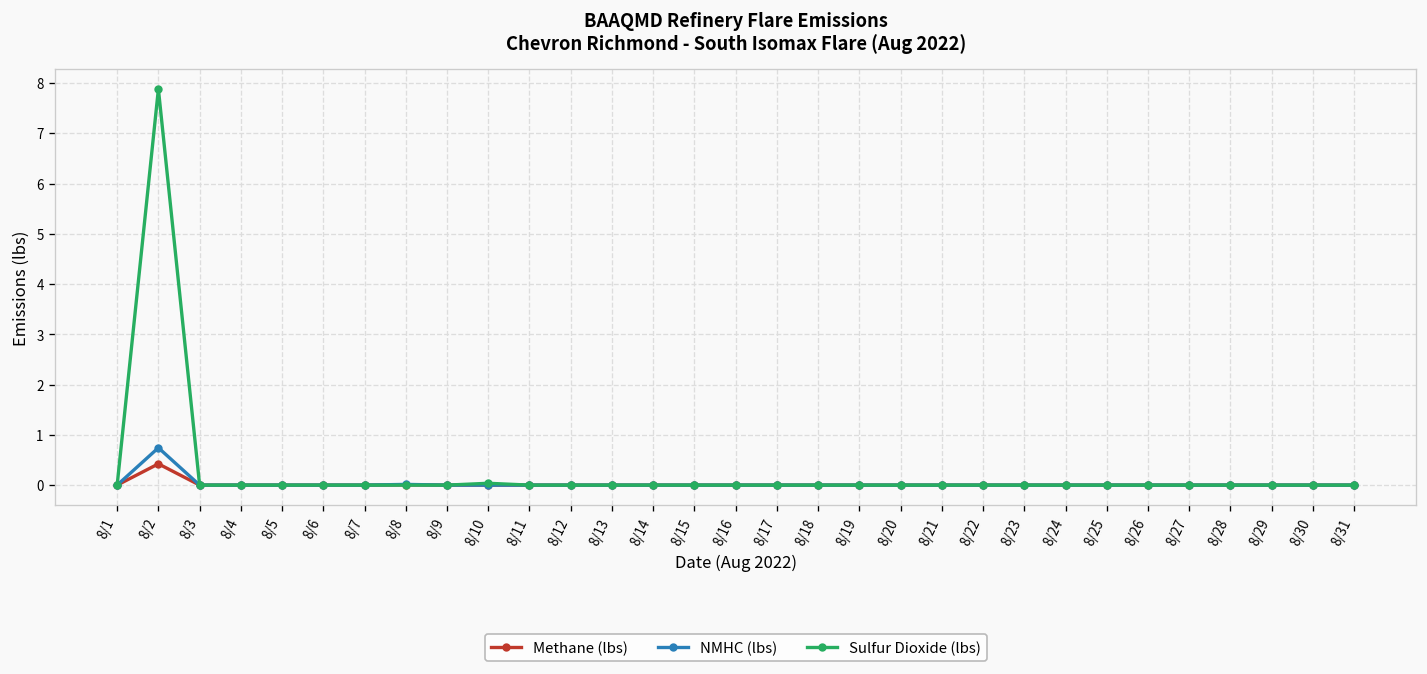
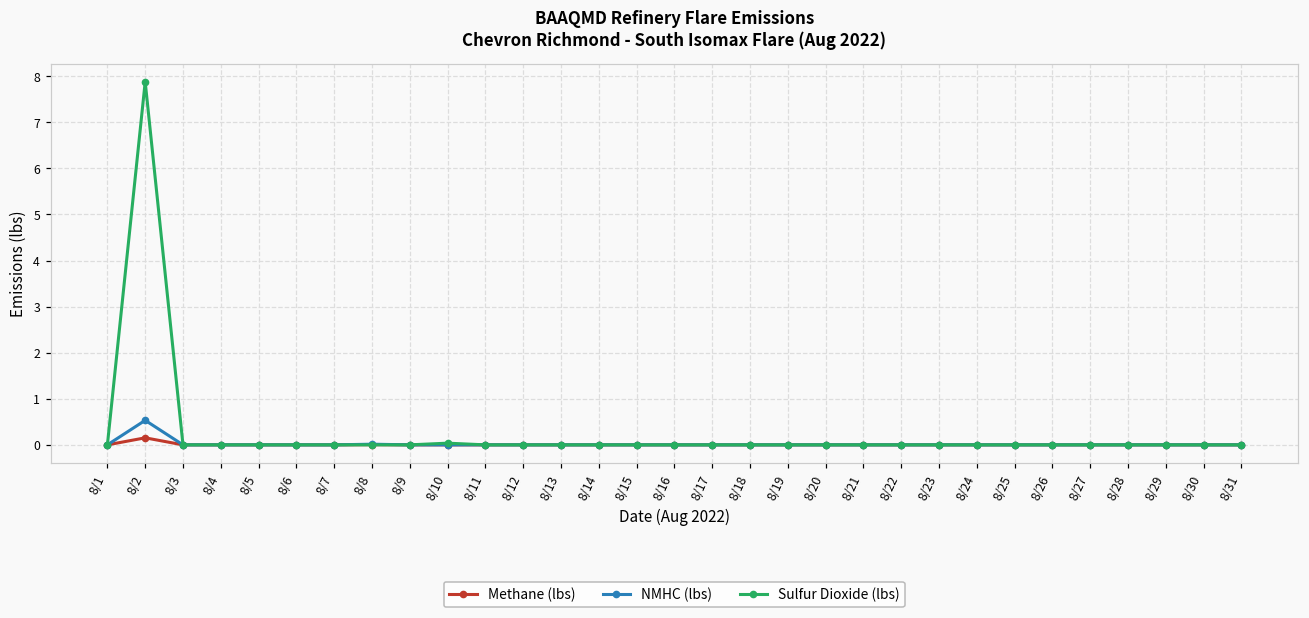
Methane (lbs), 8/2: 0.4 -> 0.2
NMHC (lbs), 8/2: 0.7 -> 0.5
